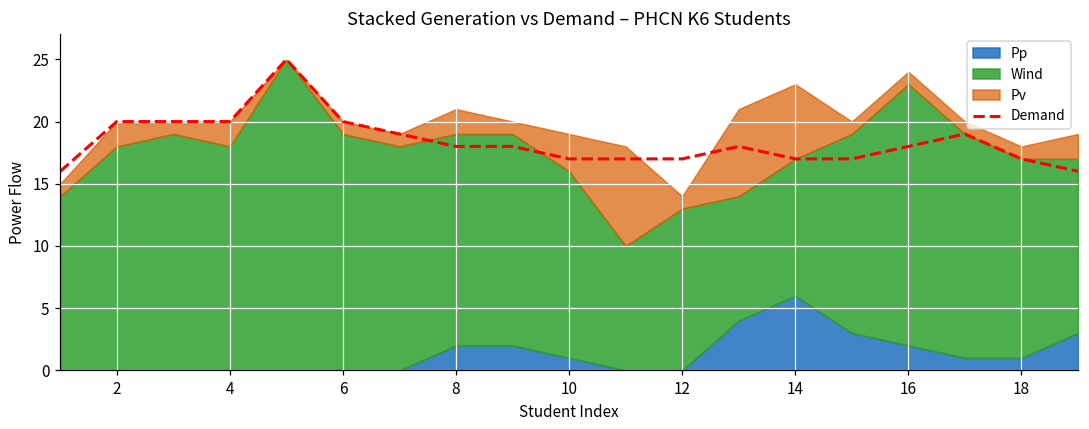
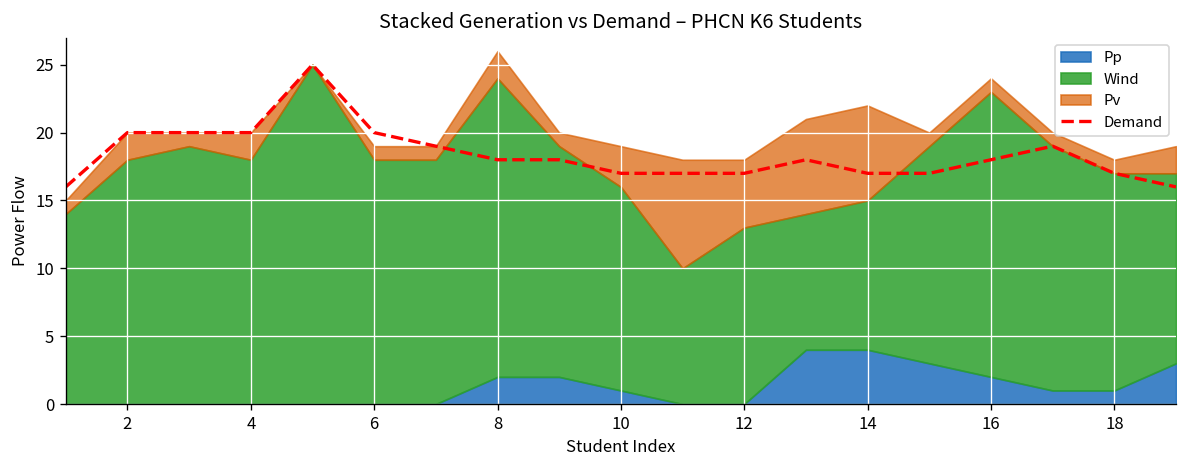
Wind, 6: 19 -> 18
Wind, 8: 17 -> 22
Pv, 12: 1 -> 5
Pp, 14: 6 -> 4
Pv, 14: 6 -> 7
